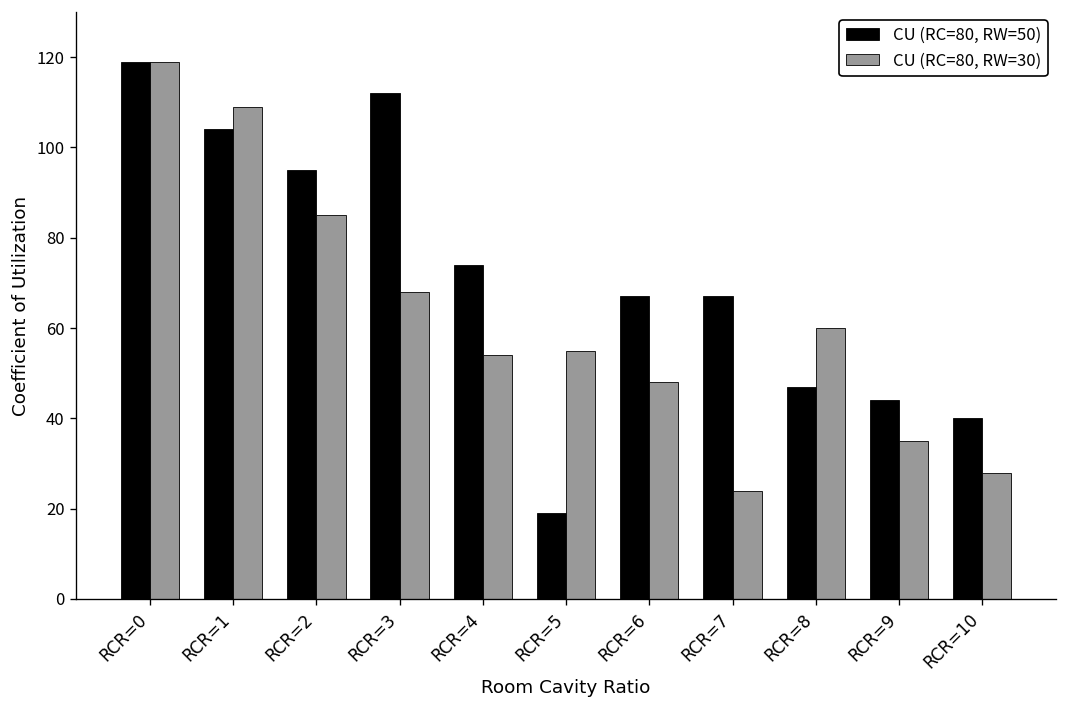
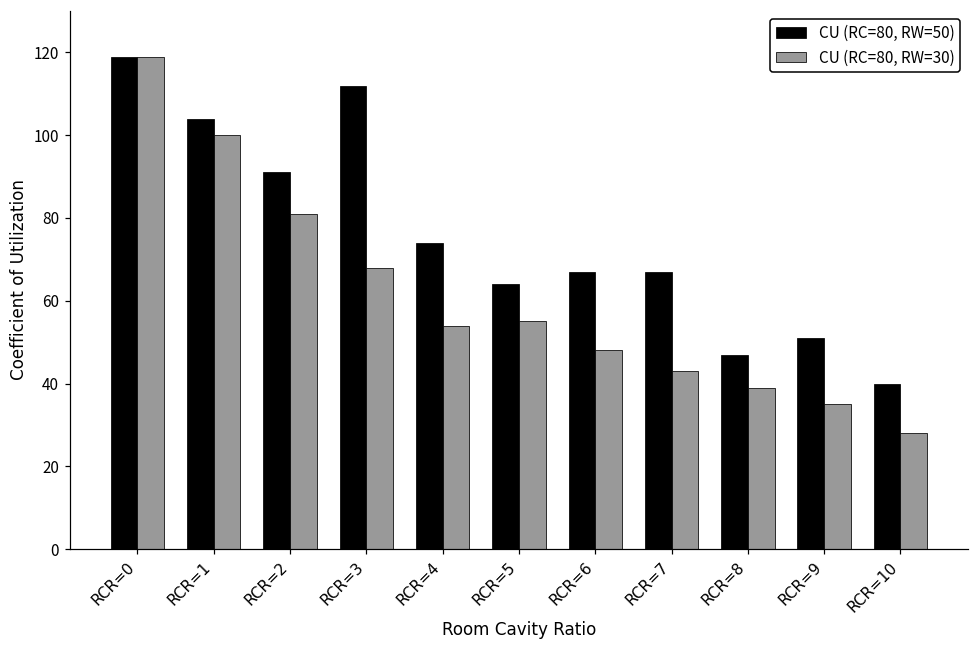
CU (RC=80, RW=30), RCR=1: 109 -> 100
CU (RC=80, RW=50), RCR=2: 95 -> 91
CU (RC=80, RW=30), RCR=2: 85 -> 81
CU (RC=80, RW=50), RCR=5: 19 -> 64
CU (RC=80, RW=30), RCR=7: 24 -> 43
CU (RC=80, RW=30), RCR=8: 60 -> 39
CU (RC=80, RW=50), RCR=9: 44 -> 51
